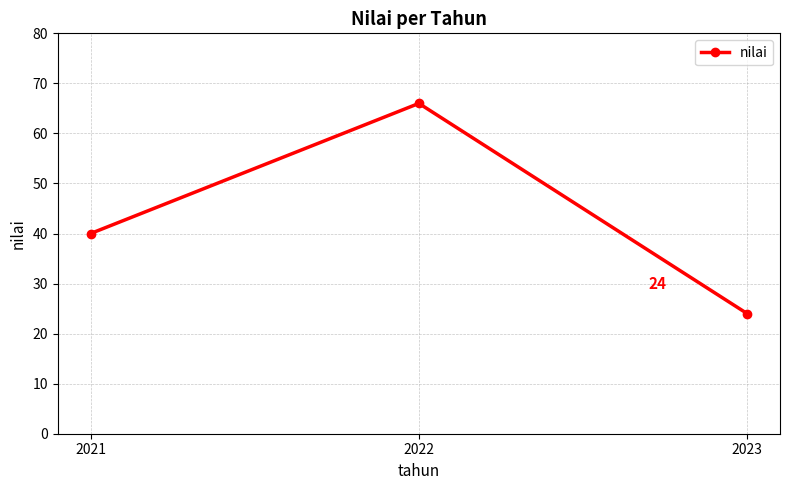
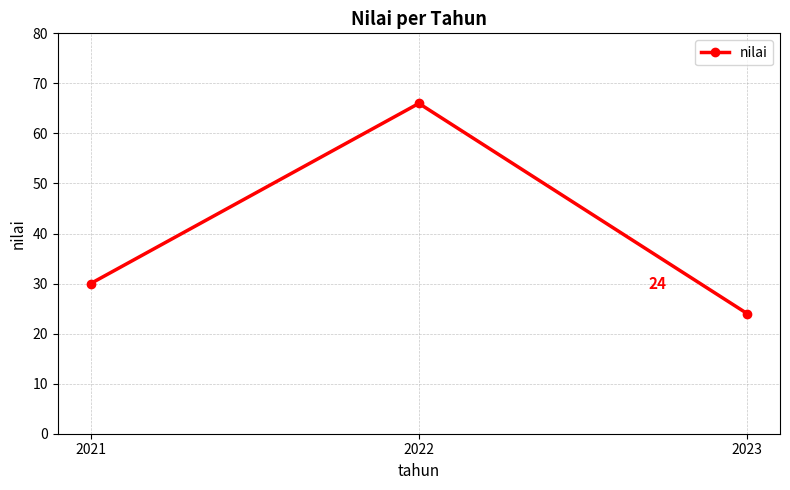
2021: 40 -> 30
